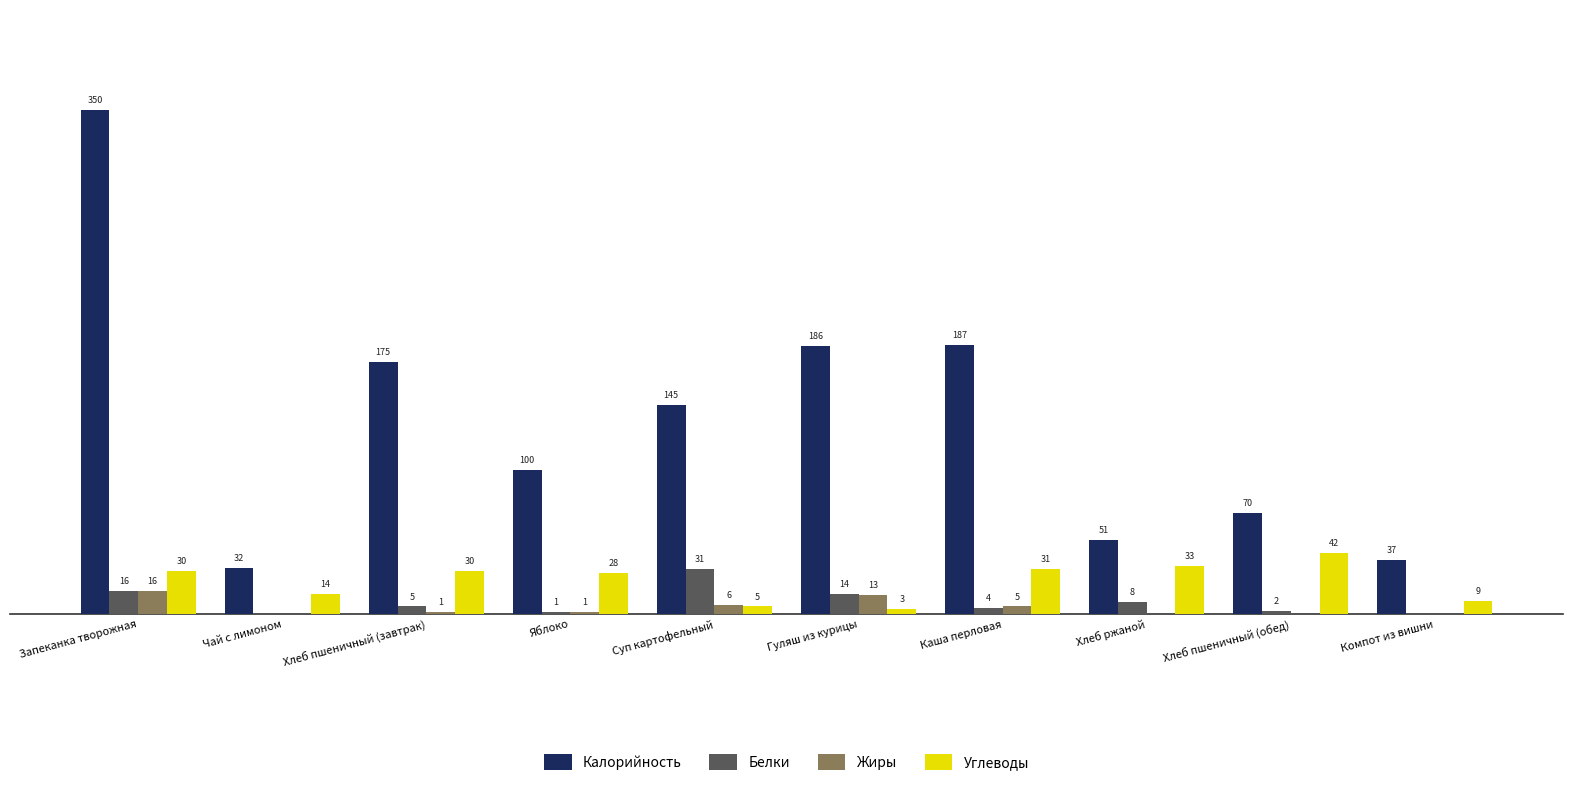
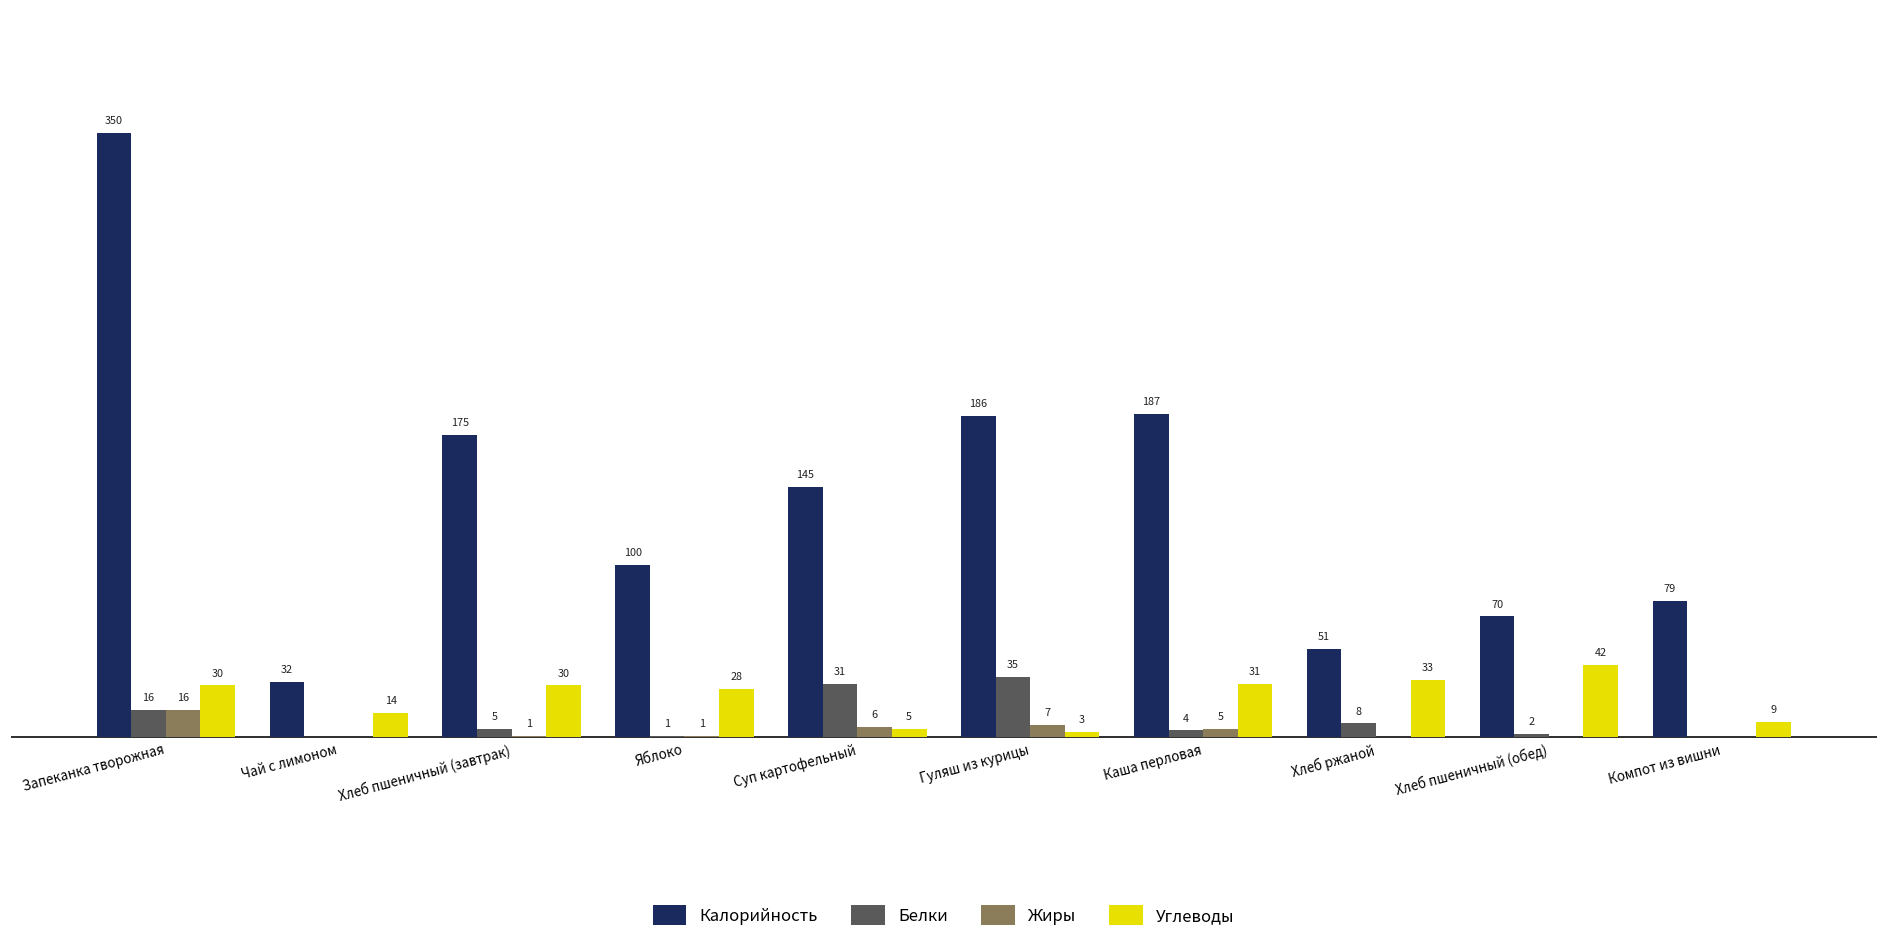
Белки, Гуляш из курицы: 14 -> 35
Жиры, Гуляш из курицы: 13 -> 7
Калорийность, Компот из вишни: 37 -> 79
